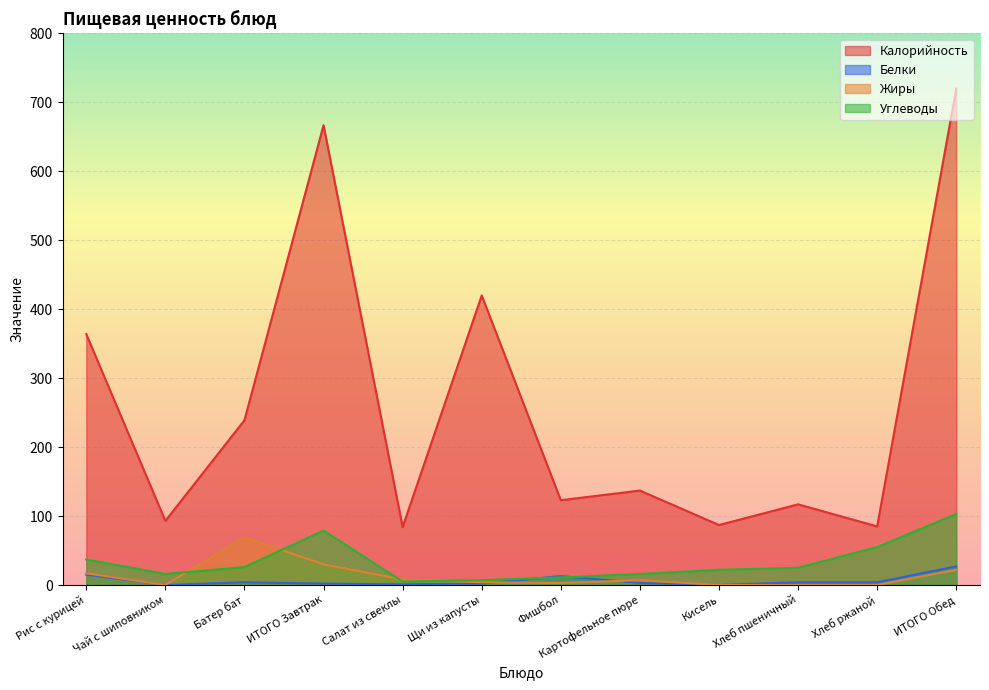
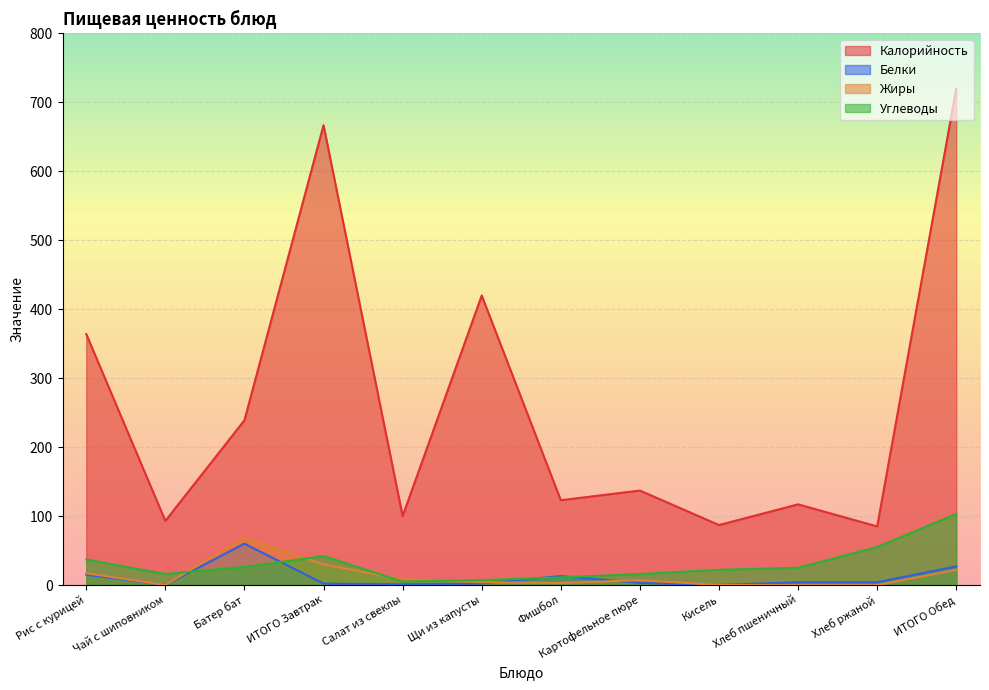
Белки, Батер бат: 0 -> 60
Углеводы, ИТОГО Завтрак: 80 -> 40
Калорийность, Салат из свеклы: 80 -> 100
